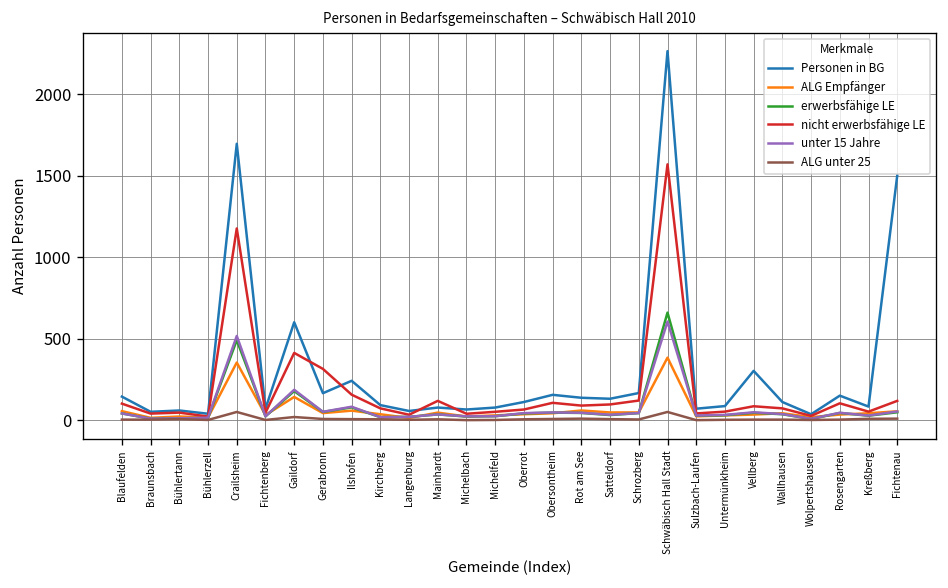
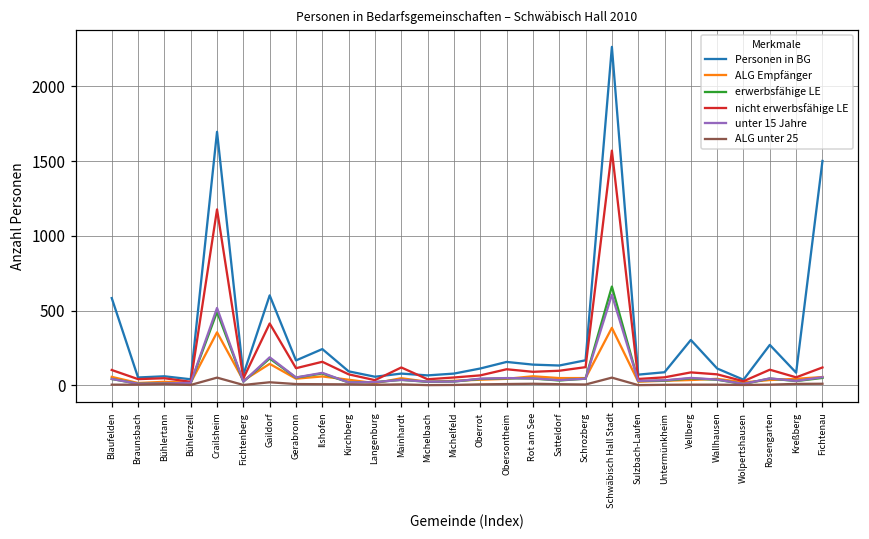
Personen in BG, Blaufelden: 150 -> 580
nicht erwerbsfähige LE, Gerabronn: 320 -> 120
Personen in BG, Rosengarten: 150 -> 270
